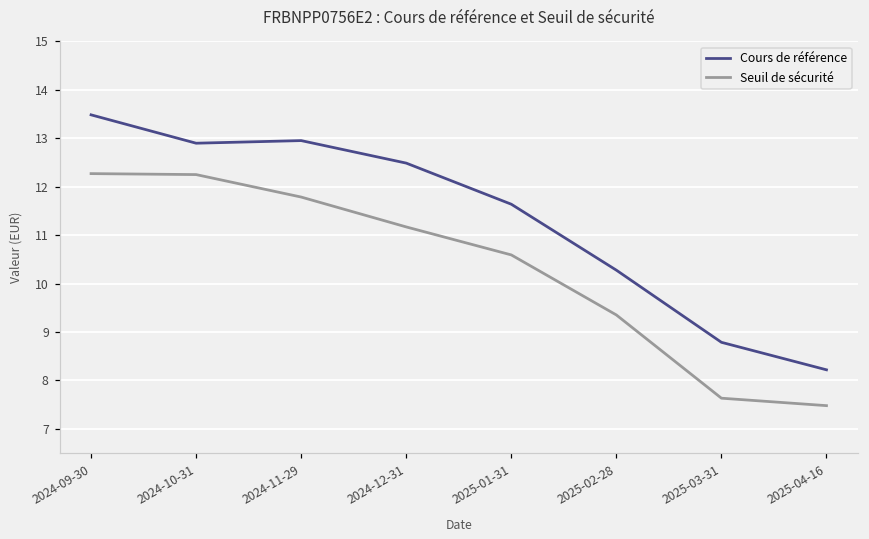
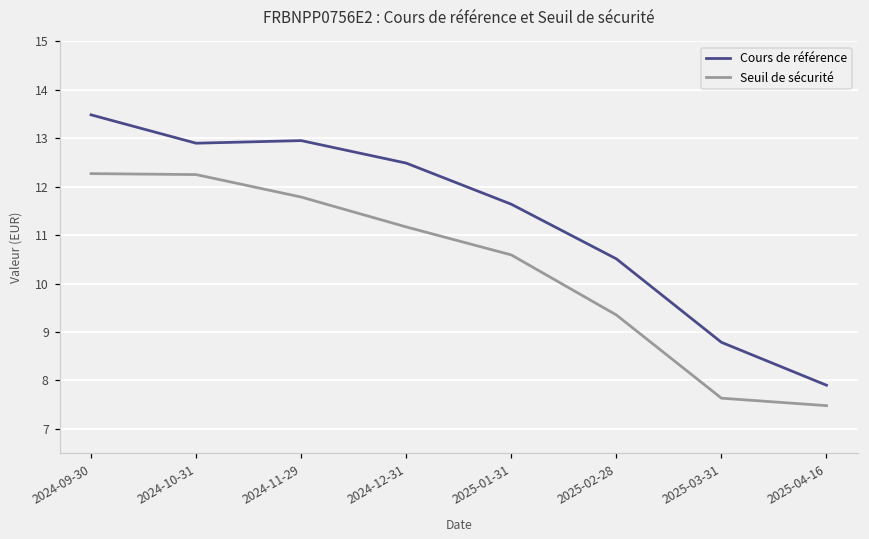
Cours de référence, 2025-02-28: 10.3 -> 10.5
Cours de référence, 2025-04-16: 8.2 -> 7.9
